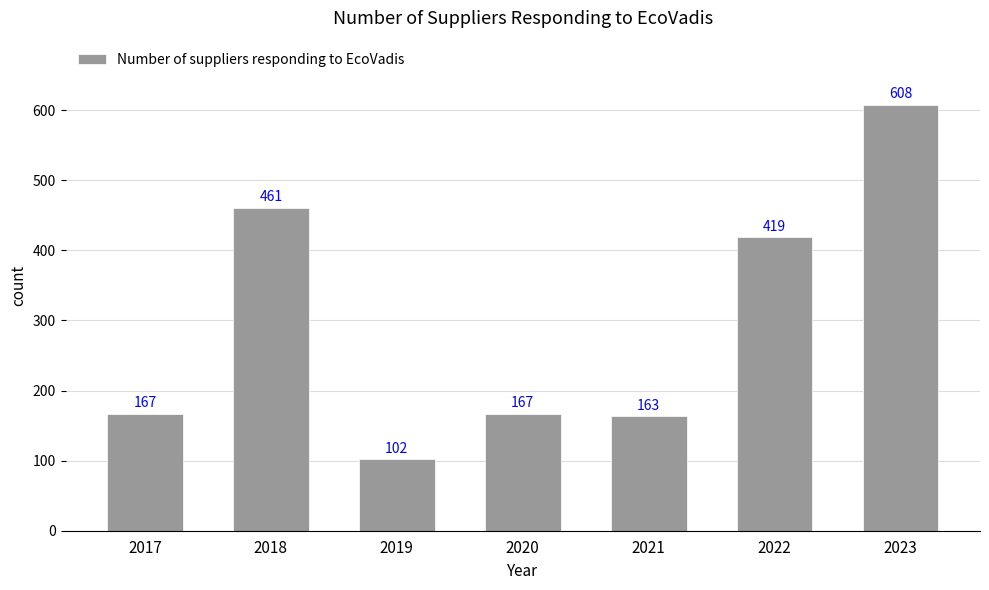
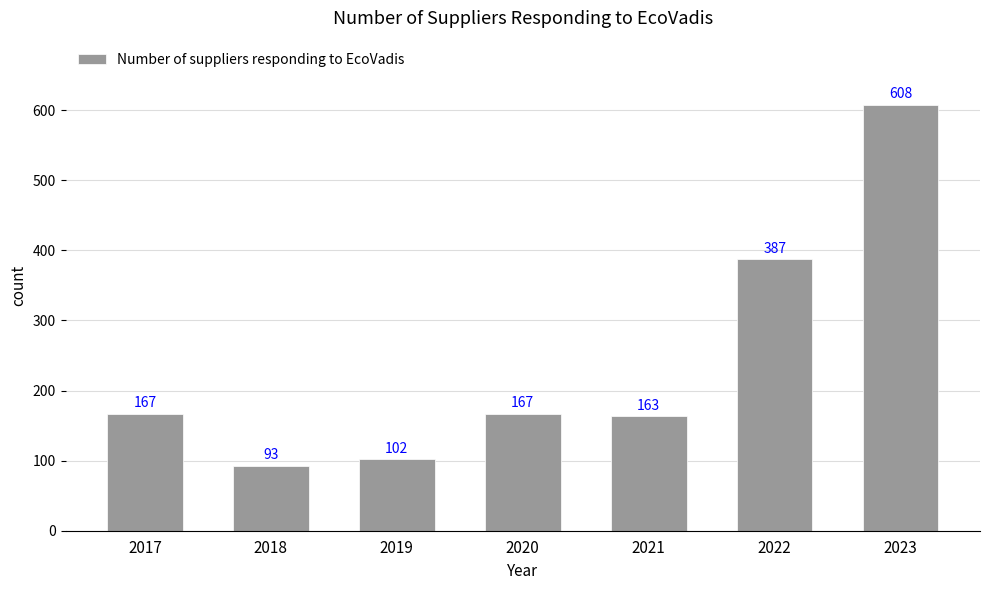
2018: 461 -> 93
2022: 419 -> 387
